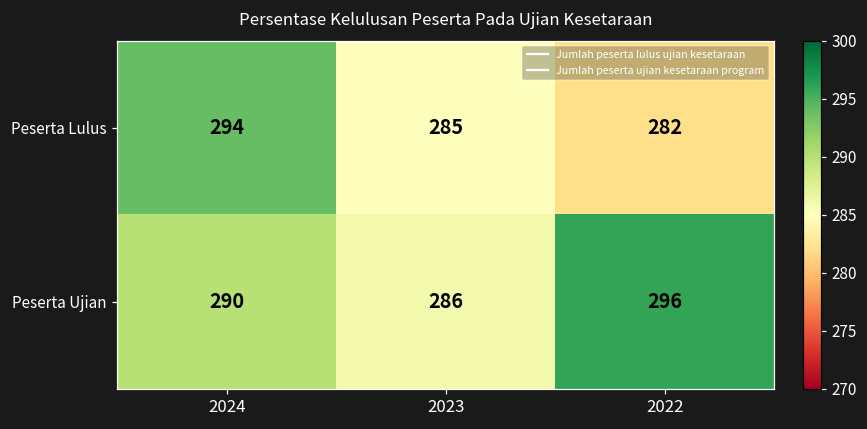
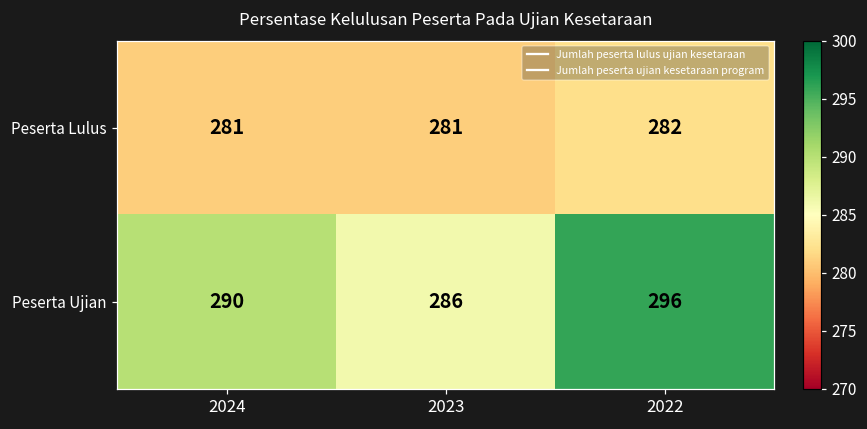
Peserta Lulus, 2024: 294 -> 281
Peserta Lulus, 2023: 285 -> 281
